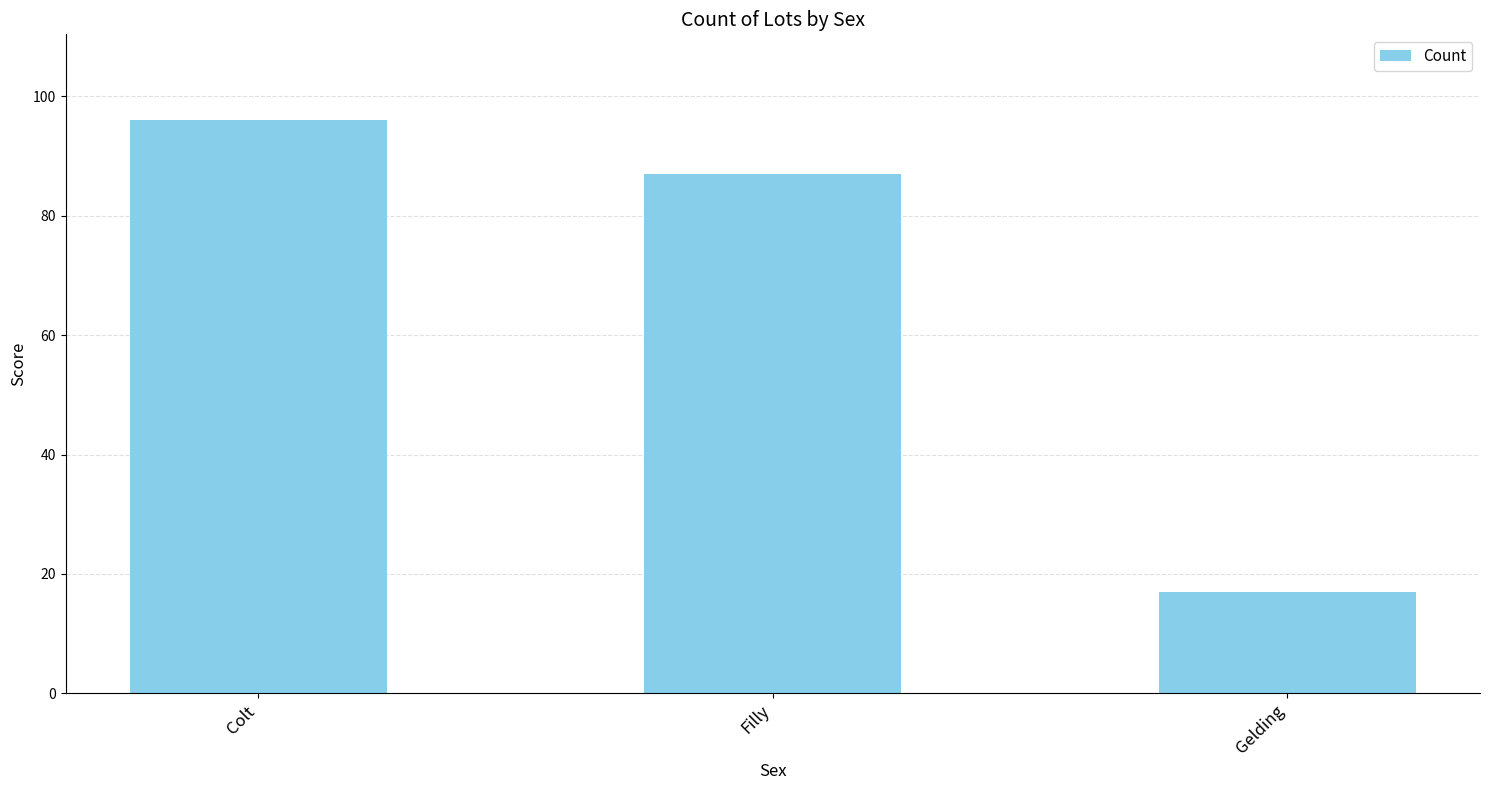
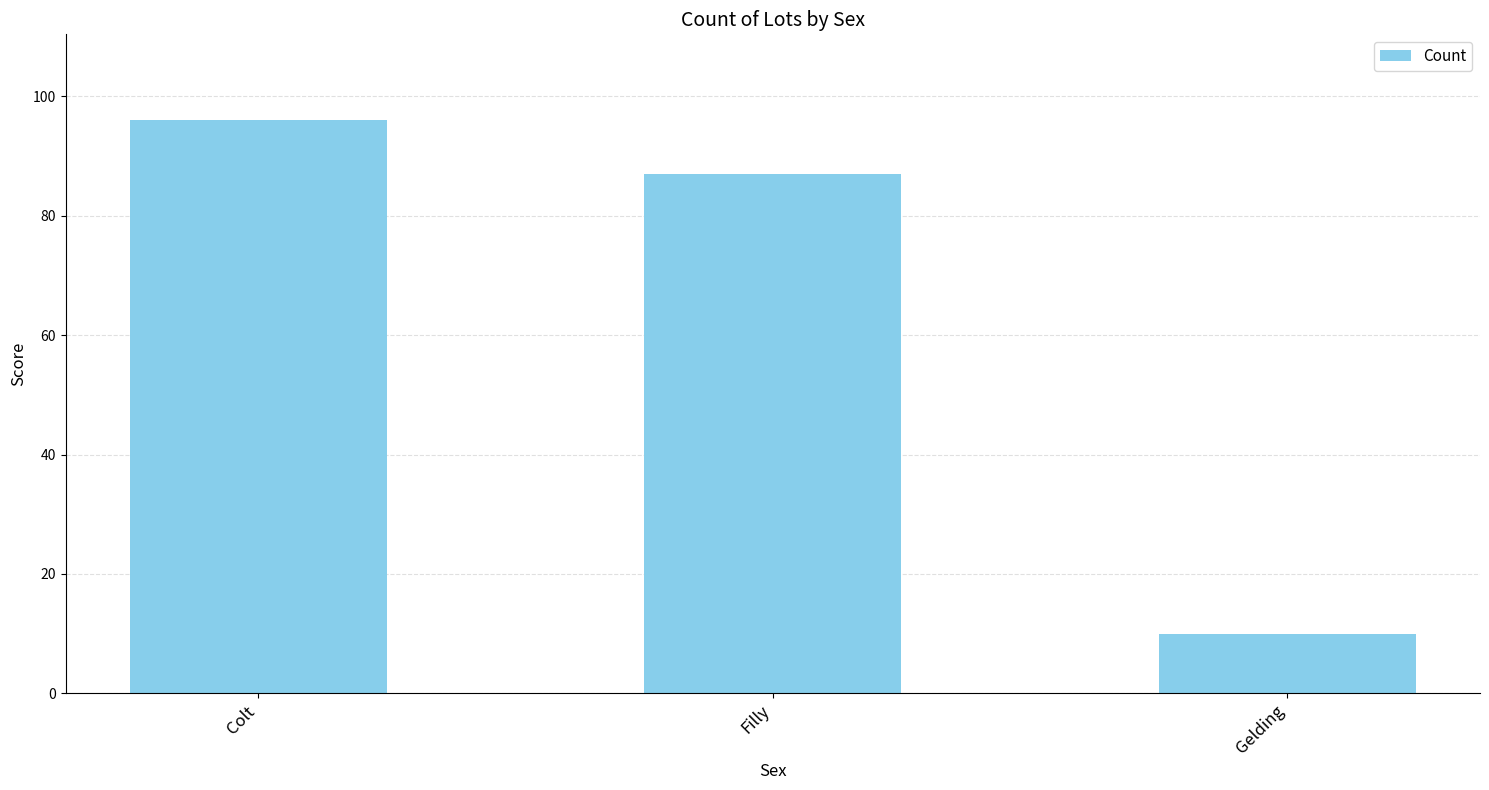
Gelding: 17 -> 10
